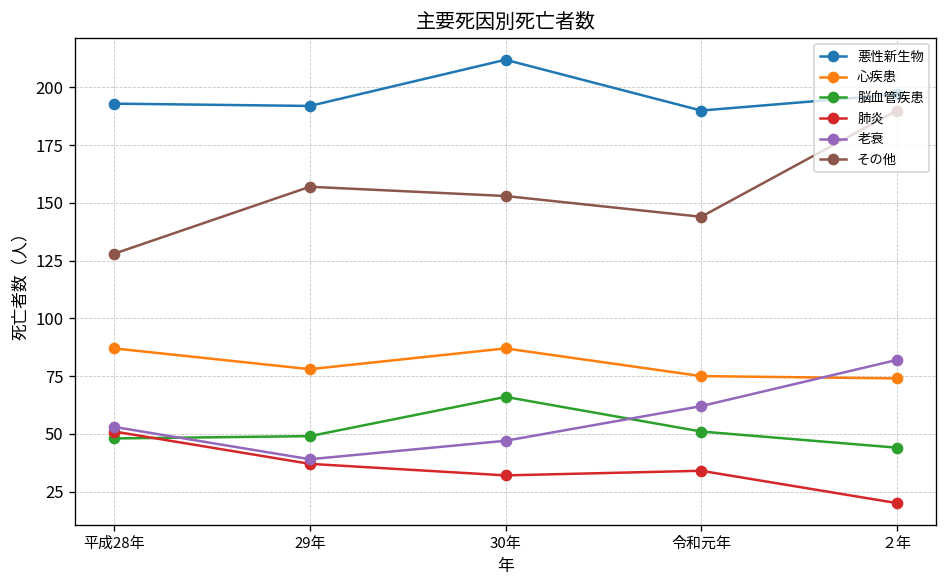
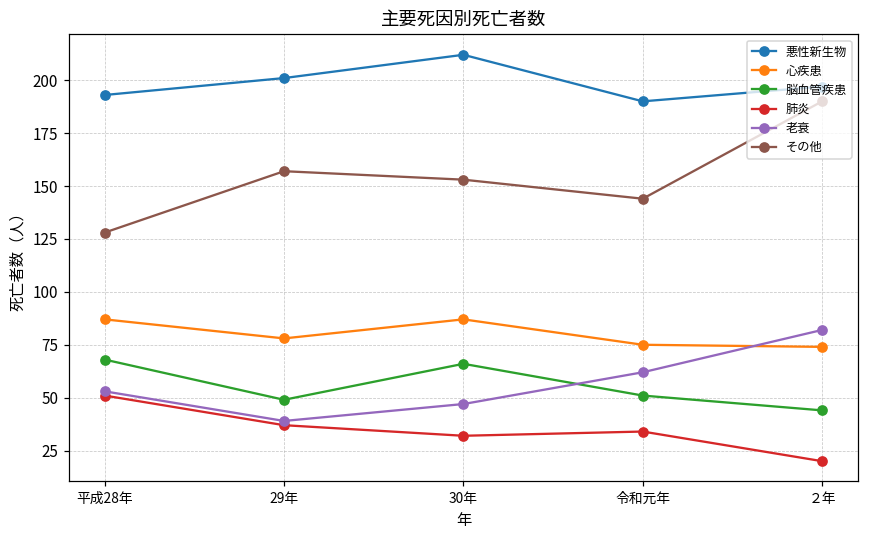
脳血管疾患, 平成28年: 48 -> 68
悪性新生物, 29年: 192 -> 201
